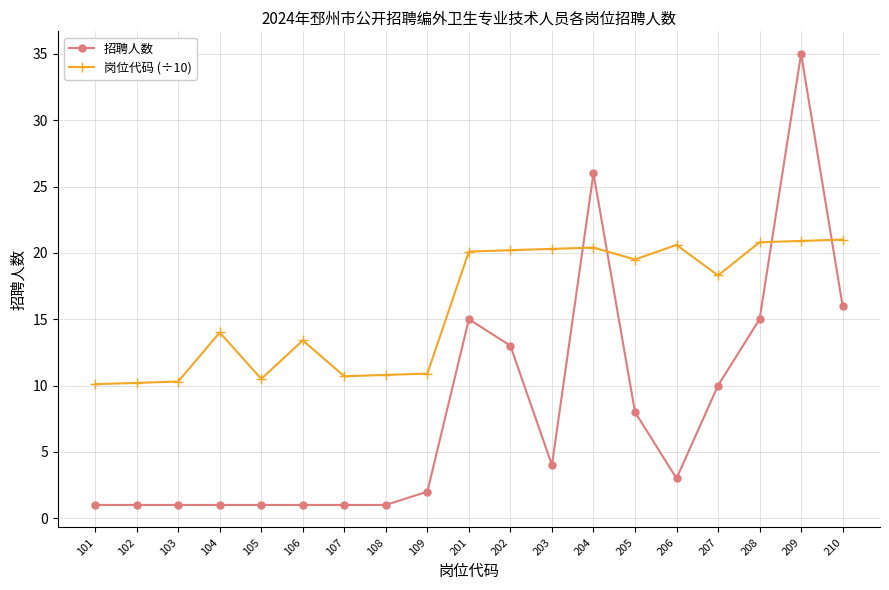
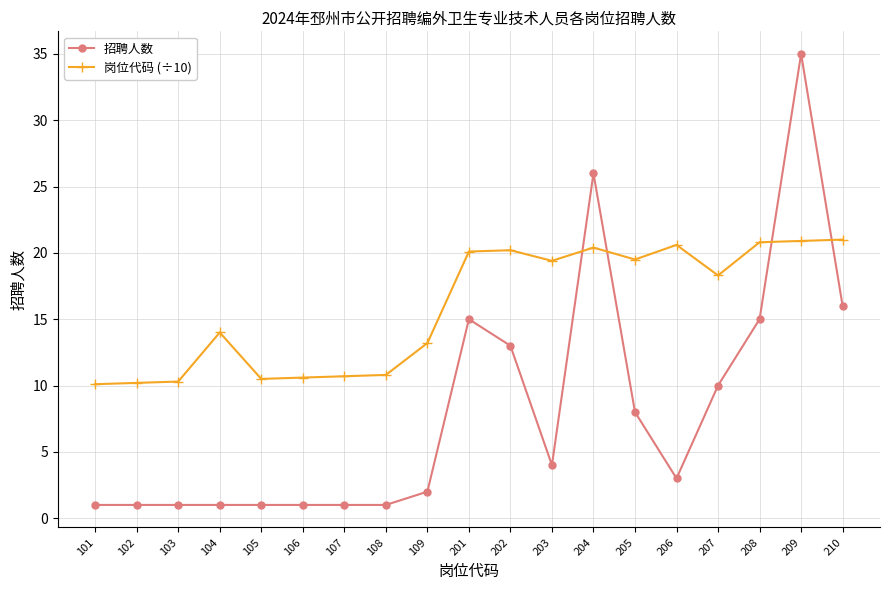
岗位代码 (÷10), 106: 13.4 -> 10.6
岗位代码 (÷10), 109: 10.9 -> 13.2
岗位代码 (÷10), 203: 20.3 -> 19.4
